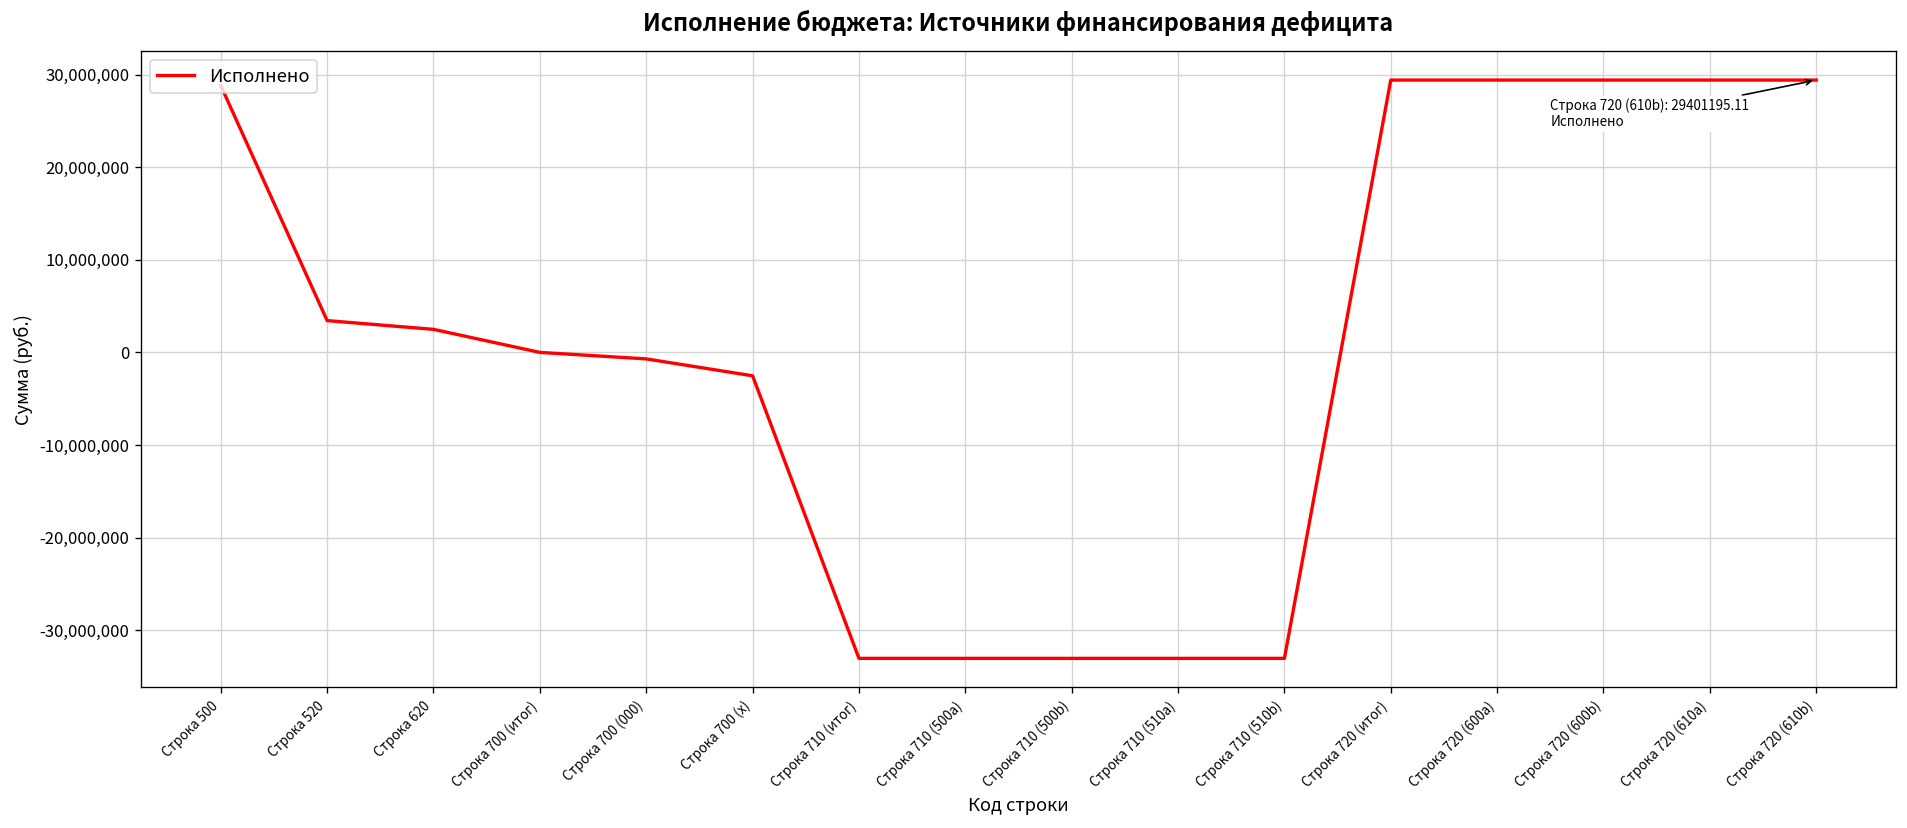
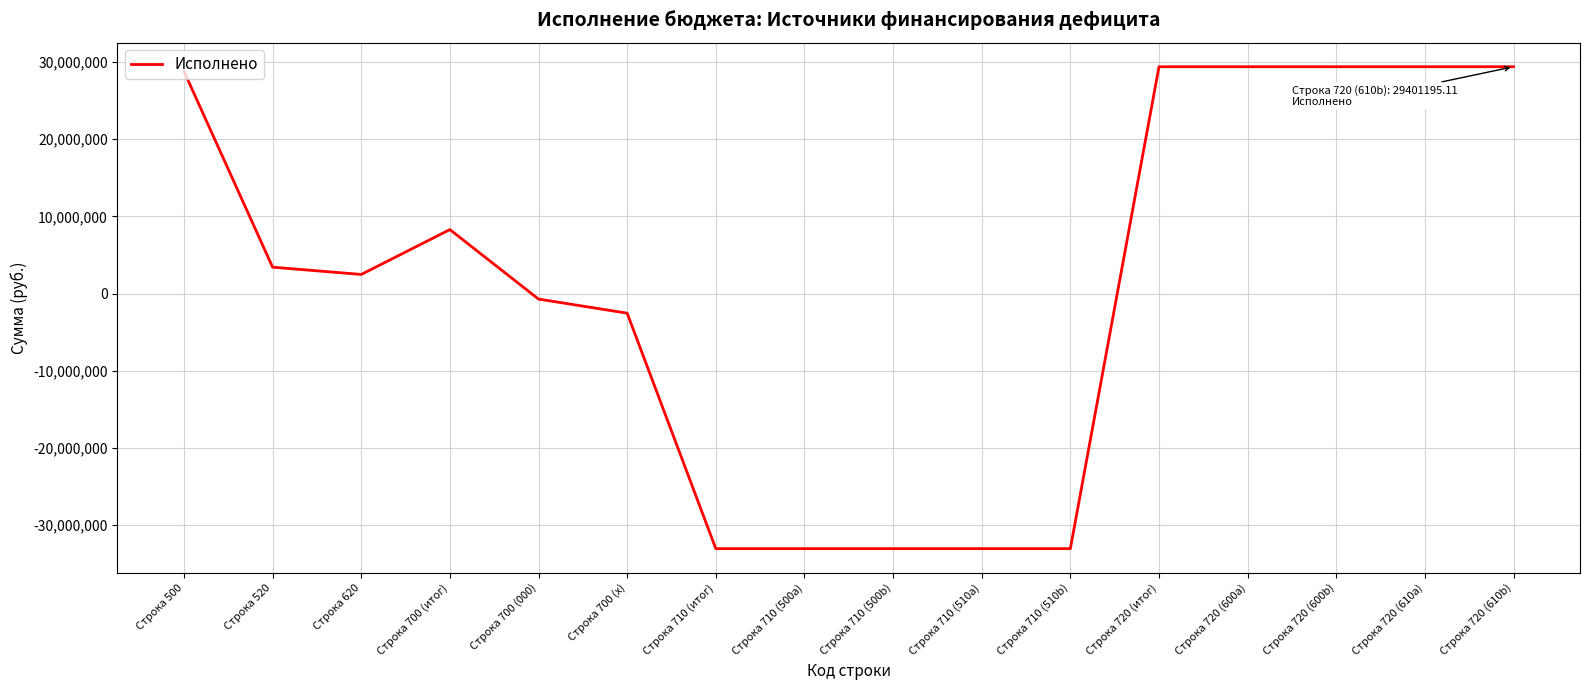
Строка 700 (итог): 0 -> 8,000,000
